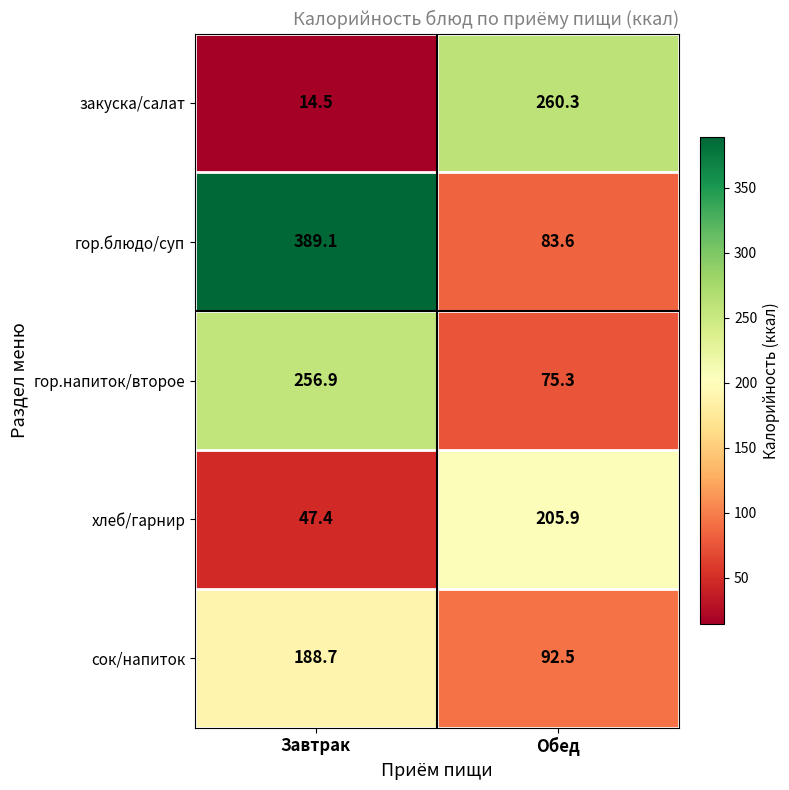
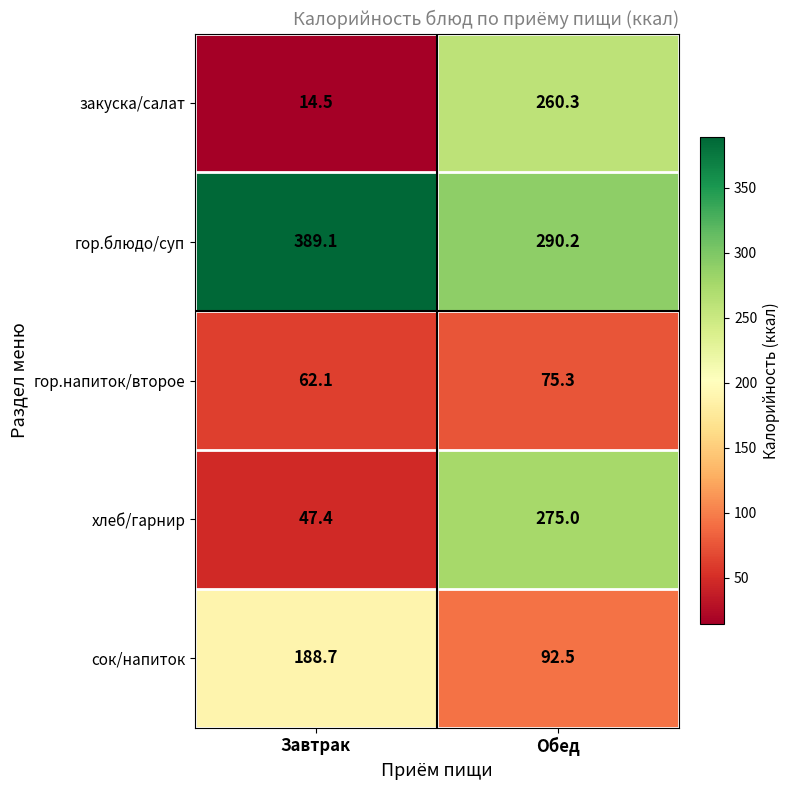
гор.блюдо/суп, Обед: 83.6 -> 290.2
гор.напиток/второе, Завтрак: 256.9 -> 62.1
хлеб/гарнир, Обед: 205.9 -> 275.0
